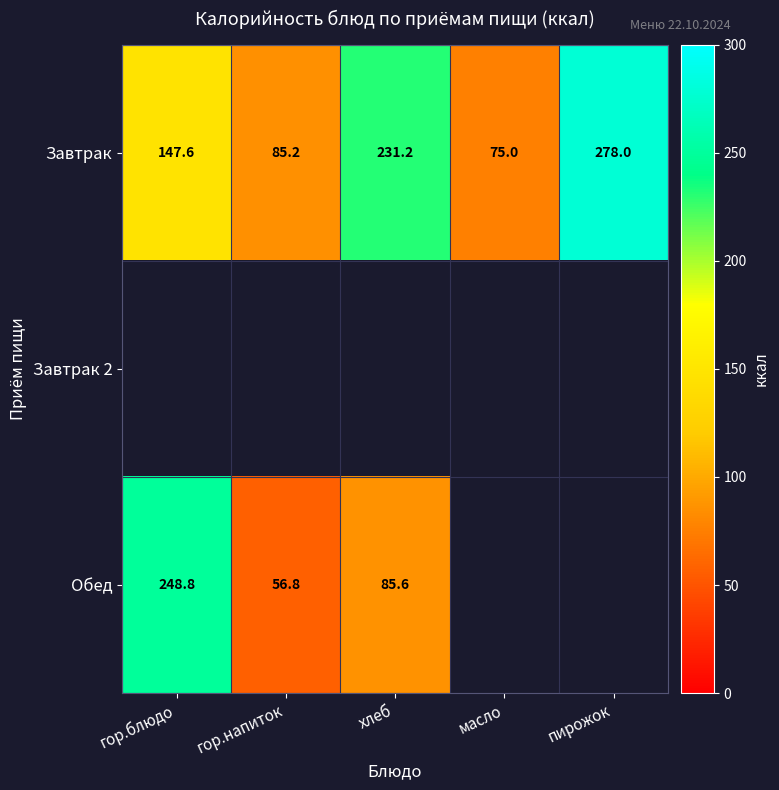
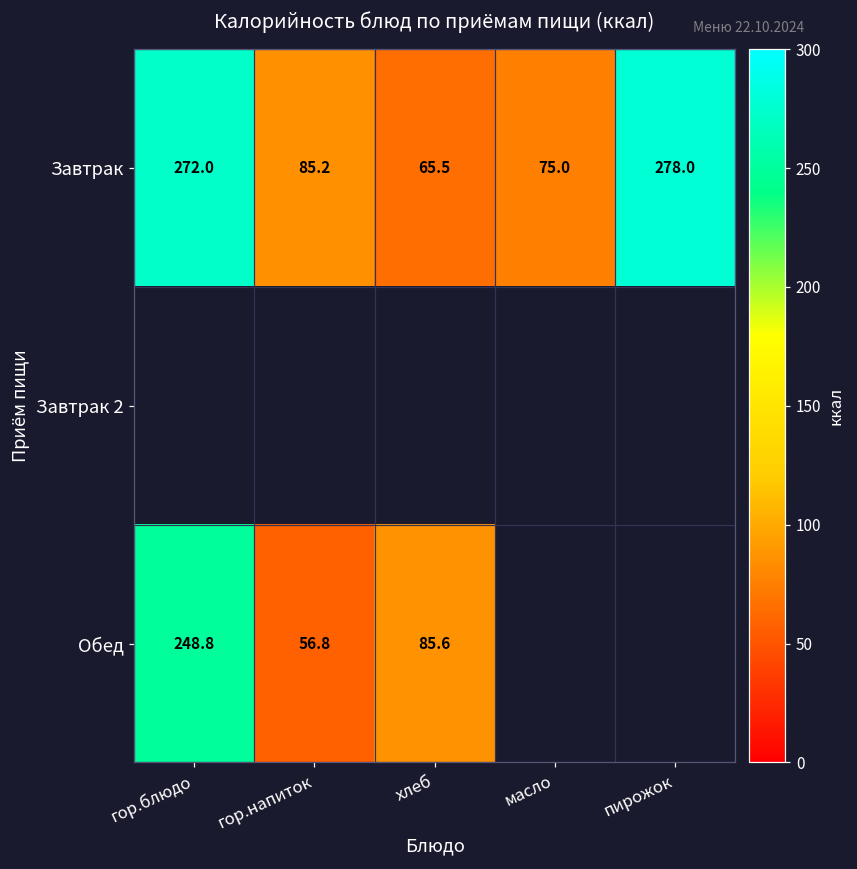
Завтрак, гор.блюдо: 147.6 -> 272.0
Завтрак, хлеб: 231.2 -> 65.5
